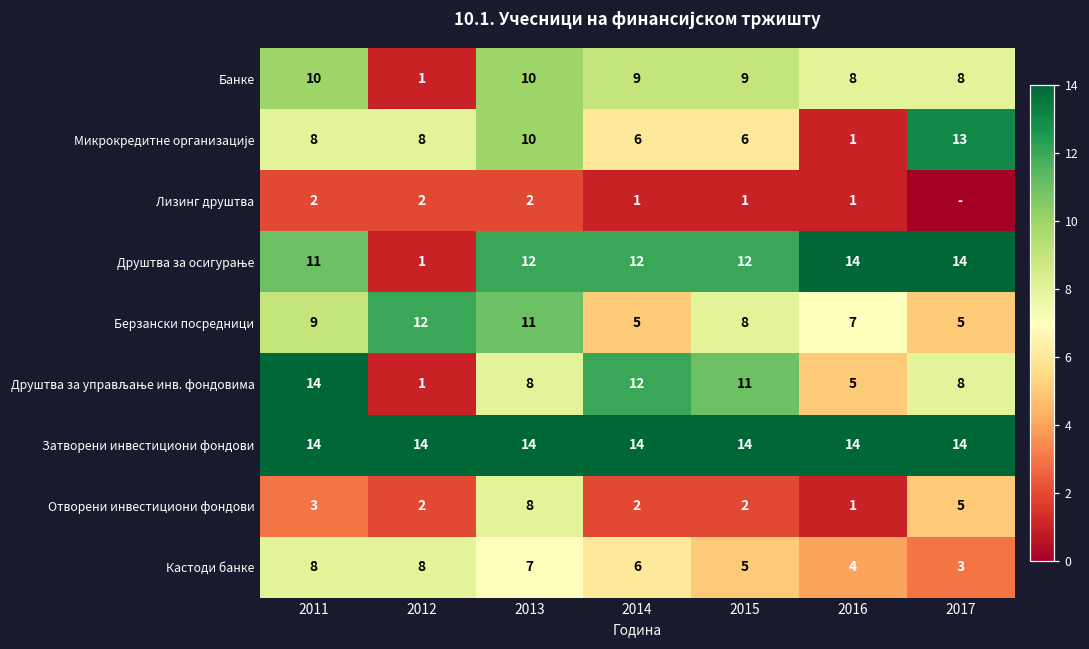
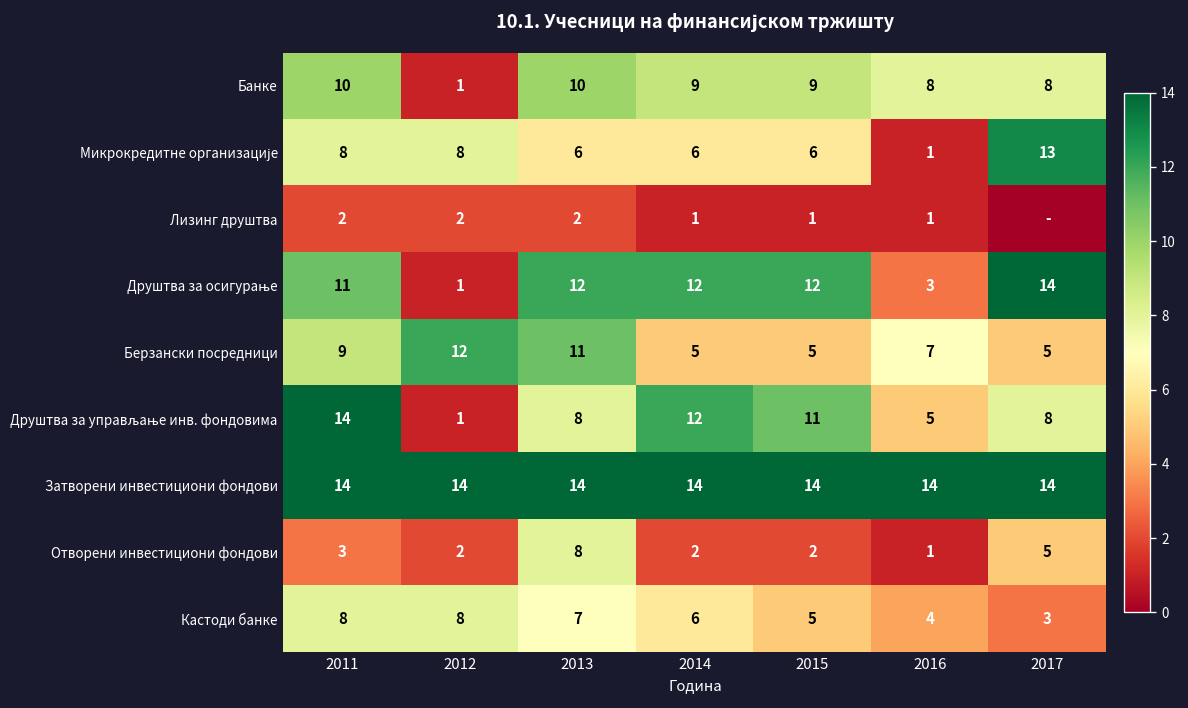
Микрокредитне организације, 2013: 10 -> 6
Друштва за осигурање, 2016: 14 -> 3
Берзански посредници, 2015: 8 -> 5
